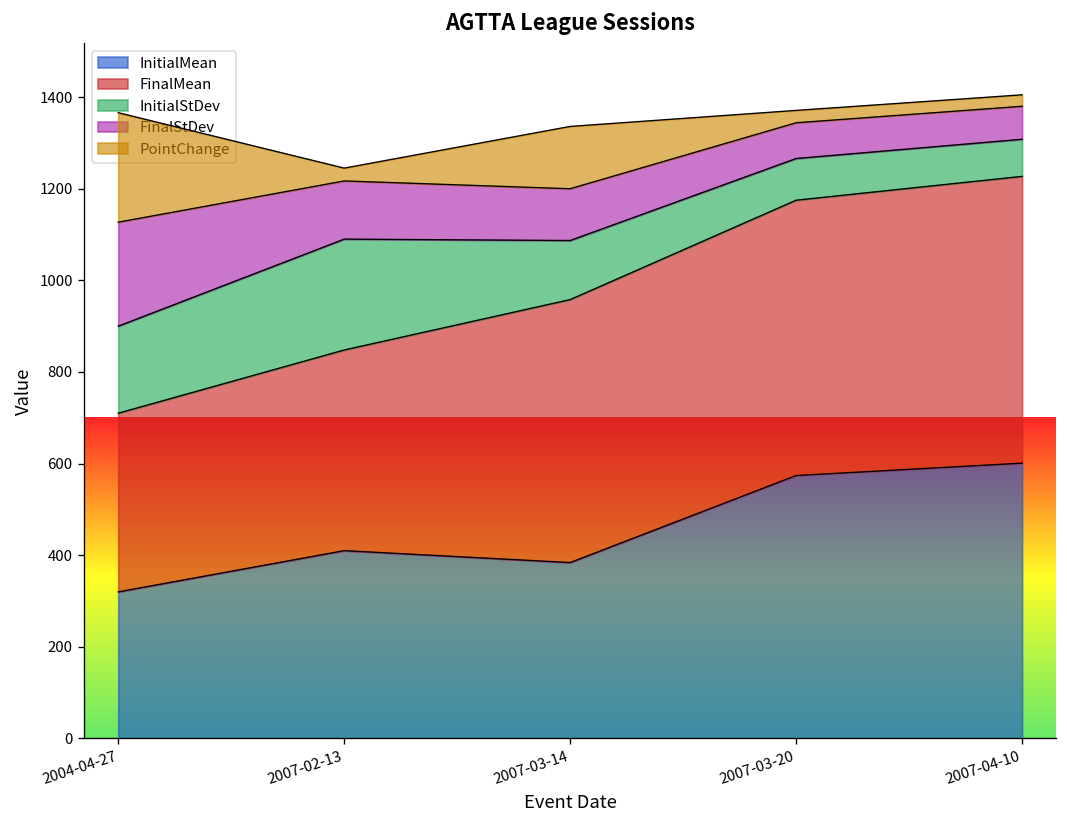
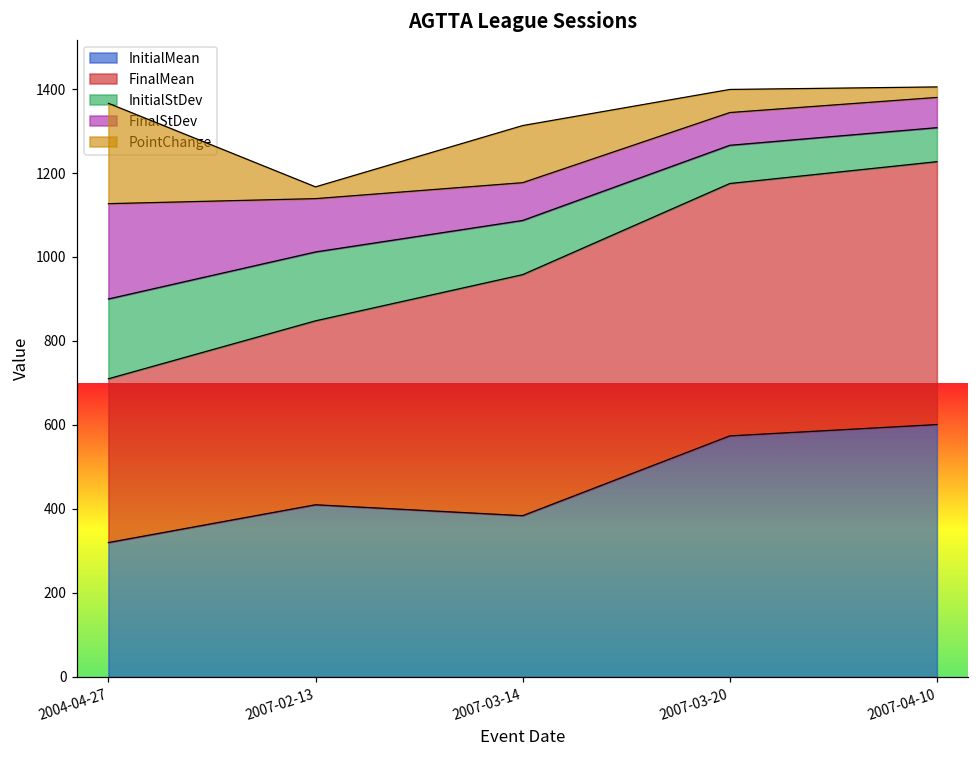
InitialStDev, 2007-02-13: 240 -> 160
FinalStDev, 2007-03-14: 110 -> 90
PointChange, 2007-03-20: 30 -> 60
